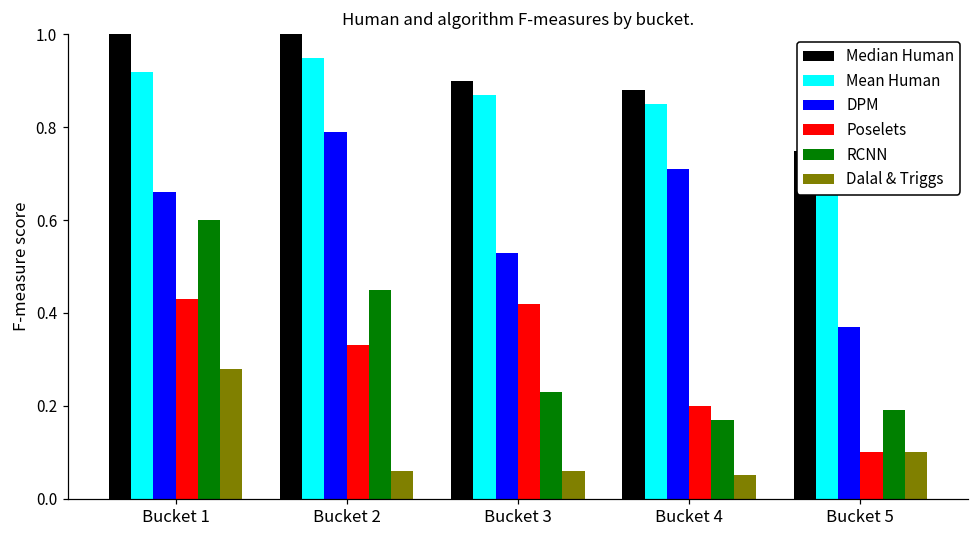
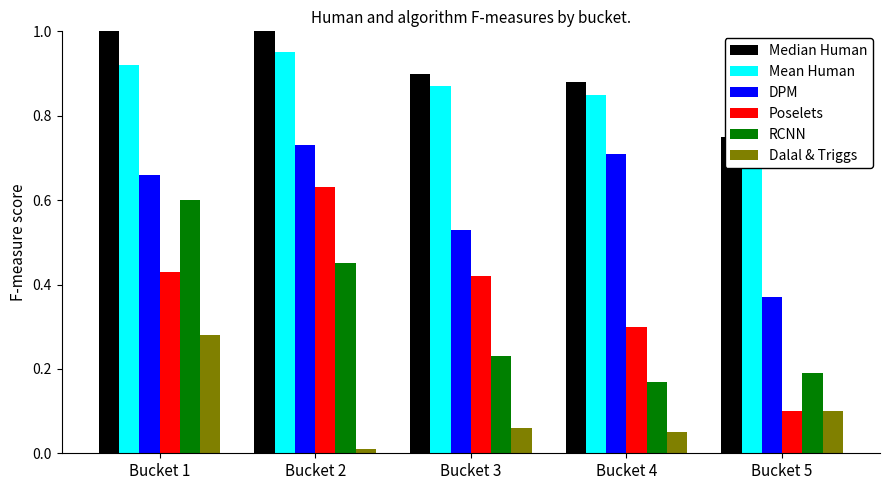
DPM, Bucket 2: 0.79 -> 0.73
Poselets, Bucket 2: 0.33 -> 0.63
Dalal & Triggs, Bucket 2: 0.06 -> 0.01
Poselets, Bucket 4: 0.2 -> 0.3
